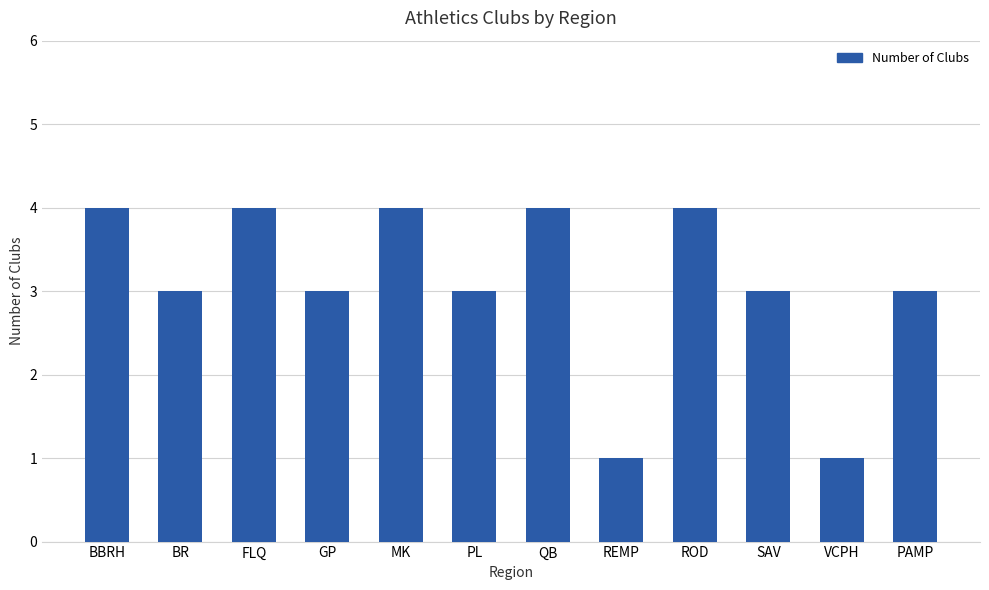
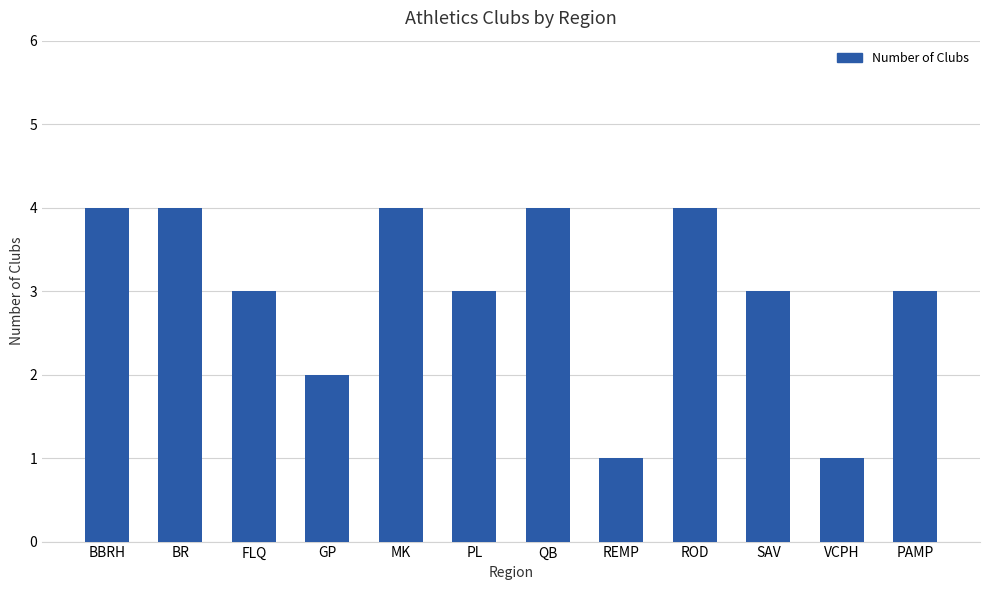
BR: 3 -> 4
FLQ: 4 -> 3
GP: 3 -> 2
